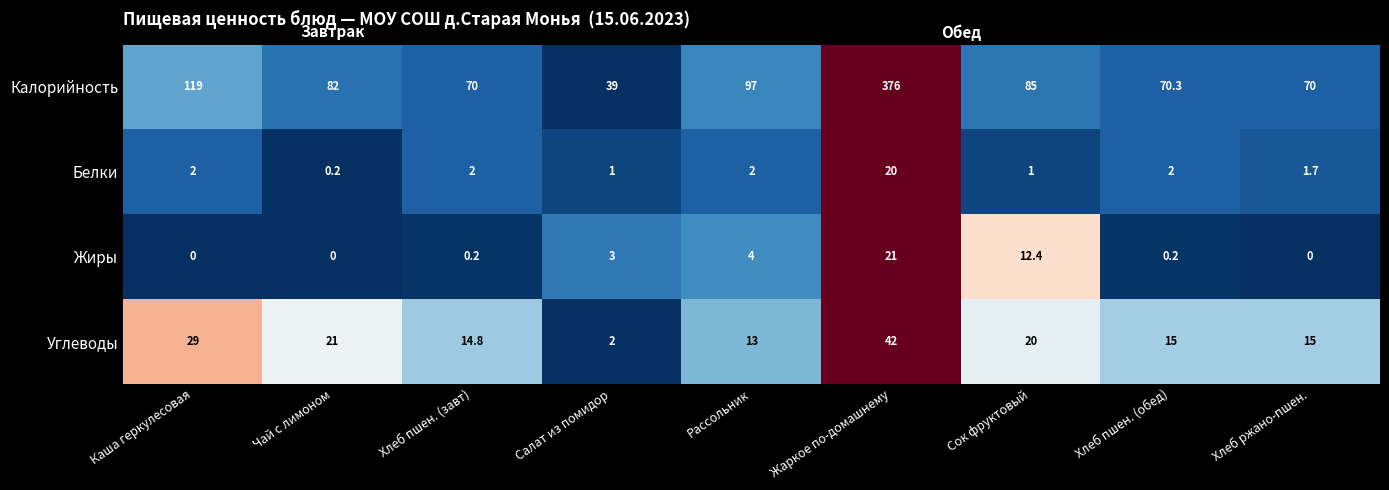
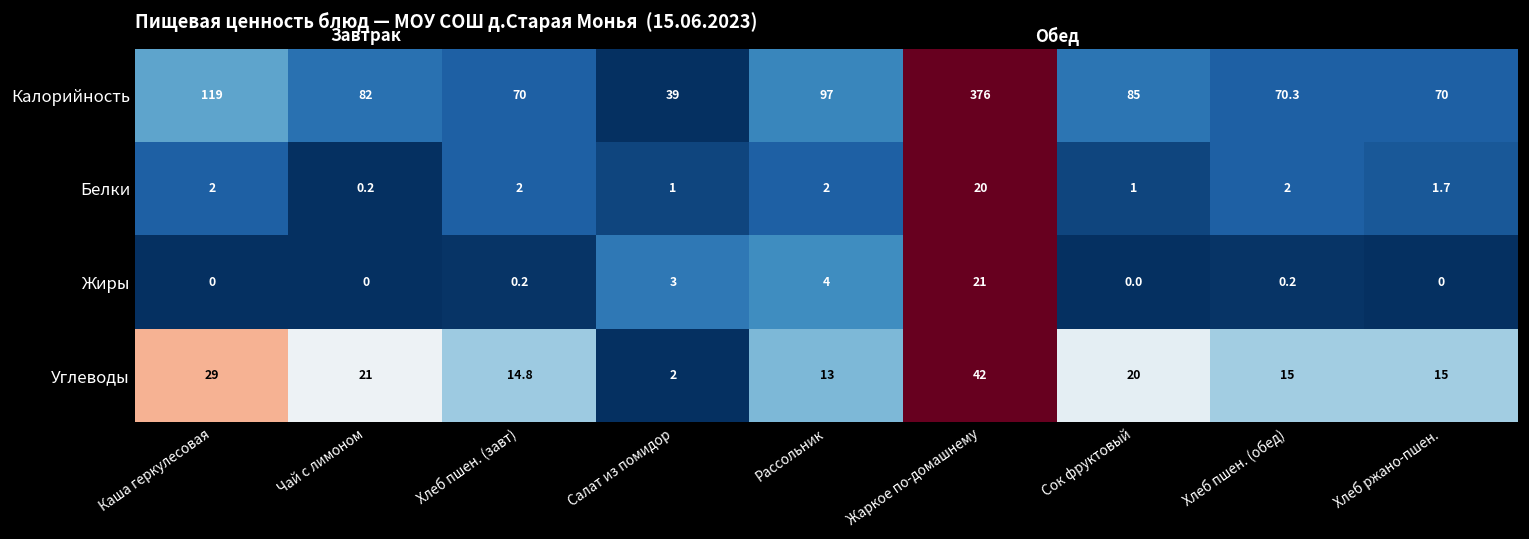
Жиры, Сок фруктовый: 12.4 -> 0.0
